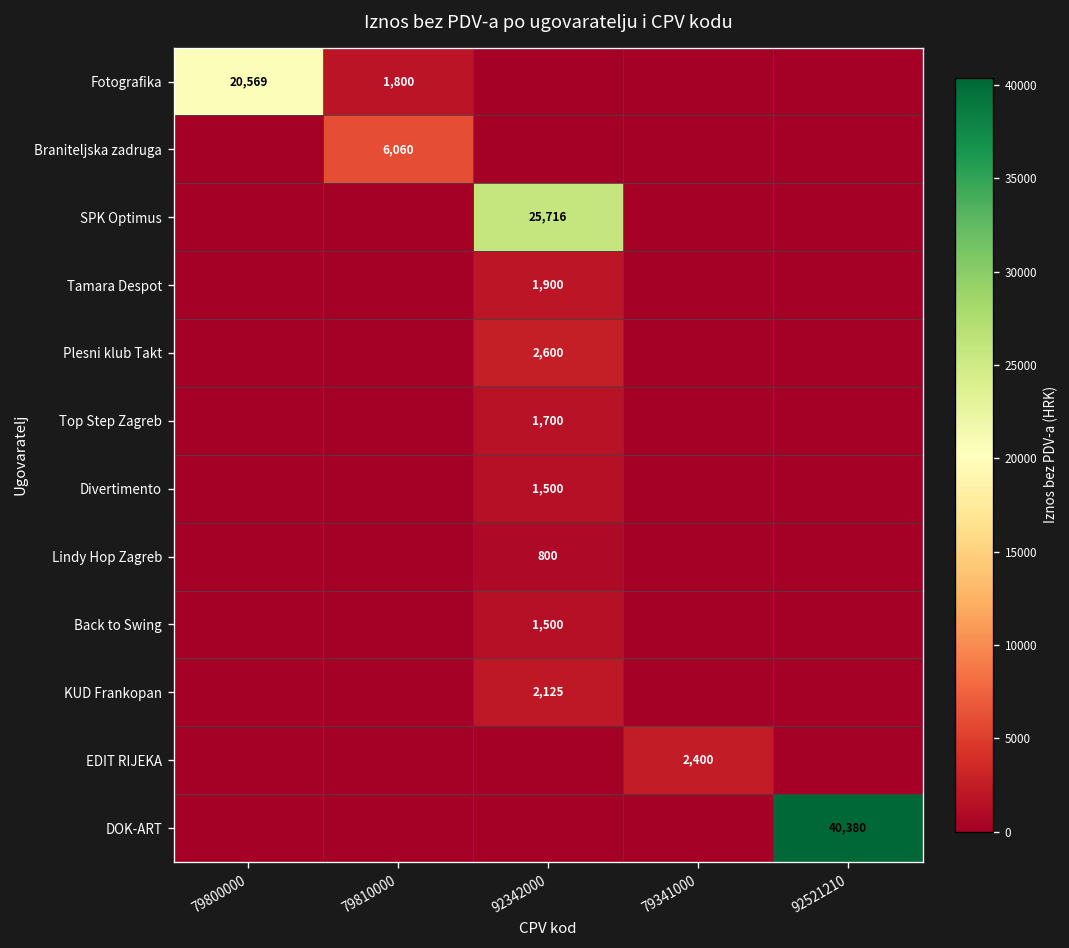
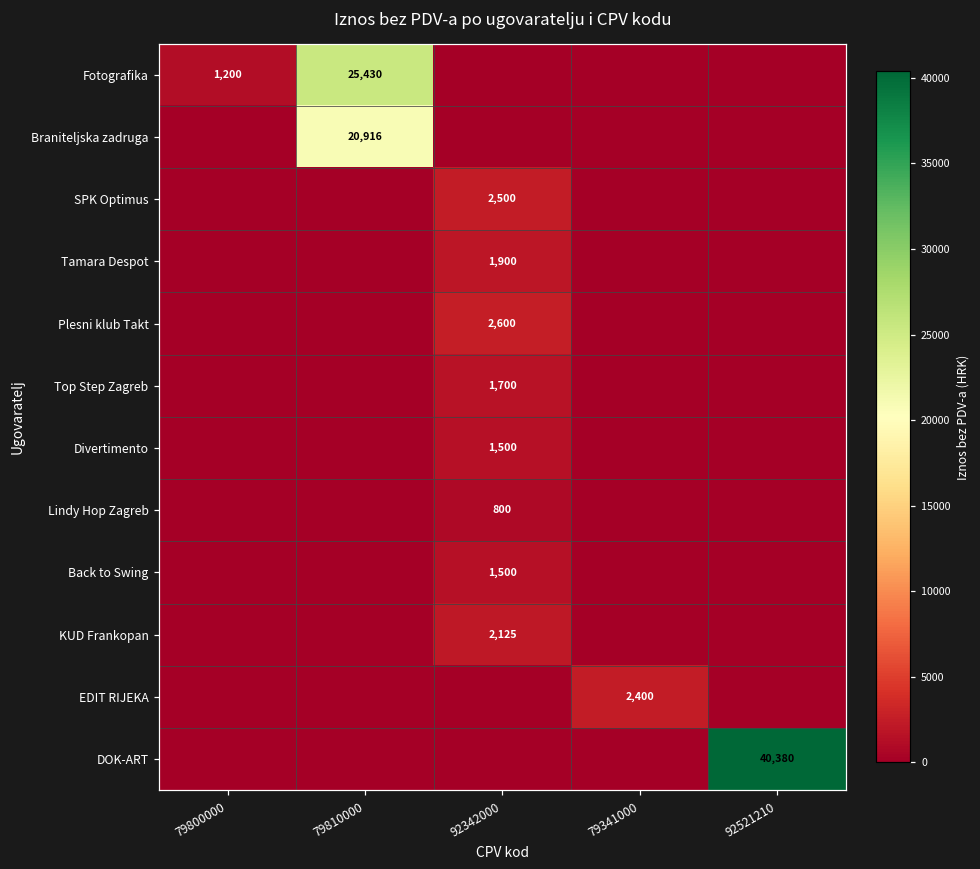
Fotografika, 79800000: 20,569 -> 1,200
Fotografika, 79810000: 1,800 -> 25,430
Braniteljska zadruga, 79810000: 6,060 -> 20,916
SPK Optimus, 92342000: 25,716 -> 2,500
